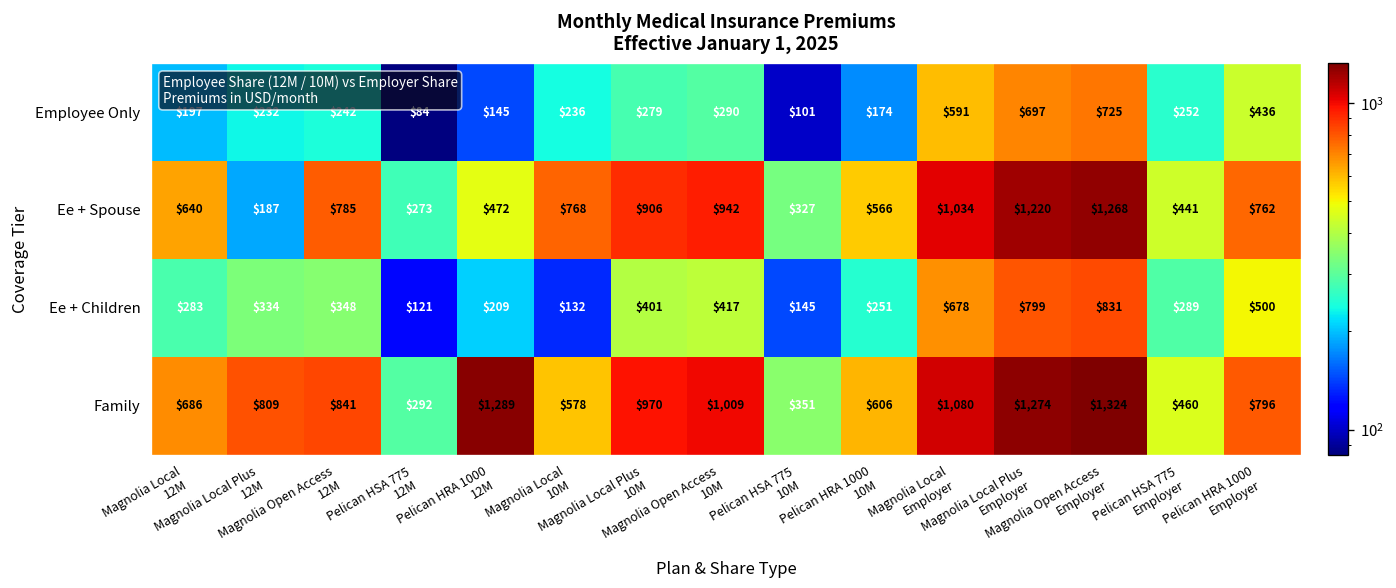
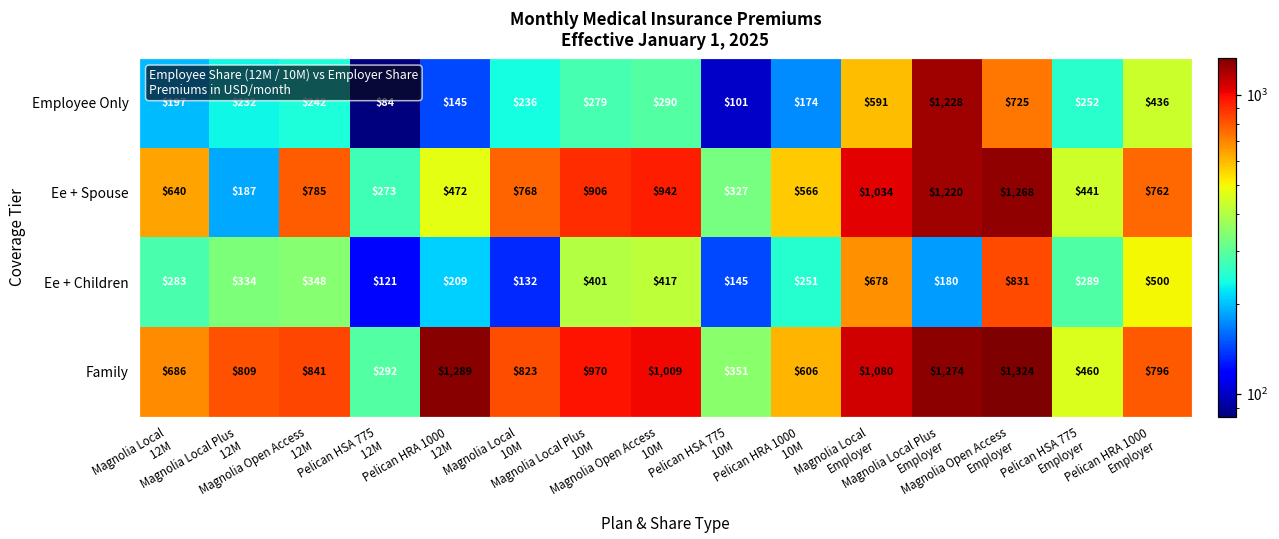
Employee Only, Magnolia Local Plus Employer: $697 -> $1,228
Ee + Children, Magnolia Local Plus Employer: $799 -> $180
Family, Magnolia Local 10M: $578 -> $823
